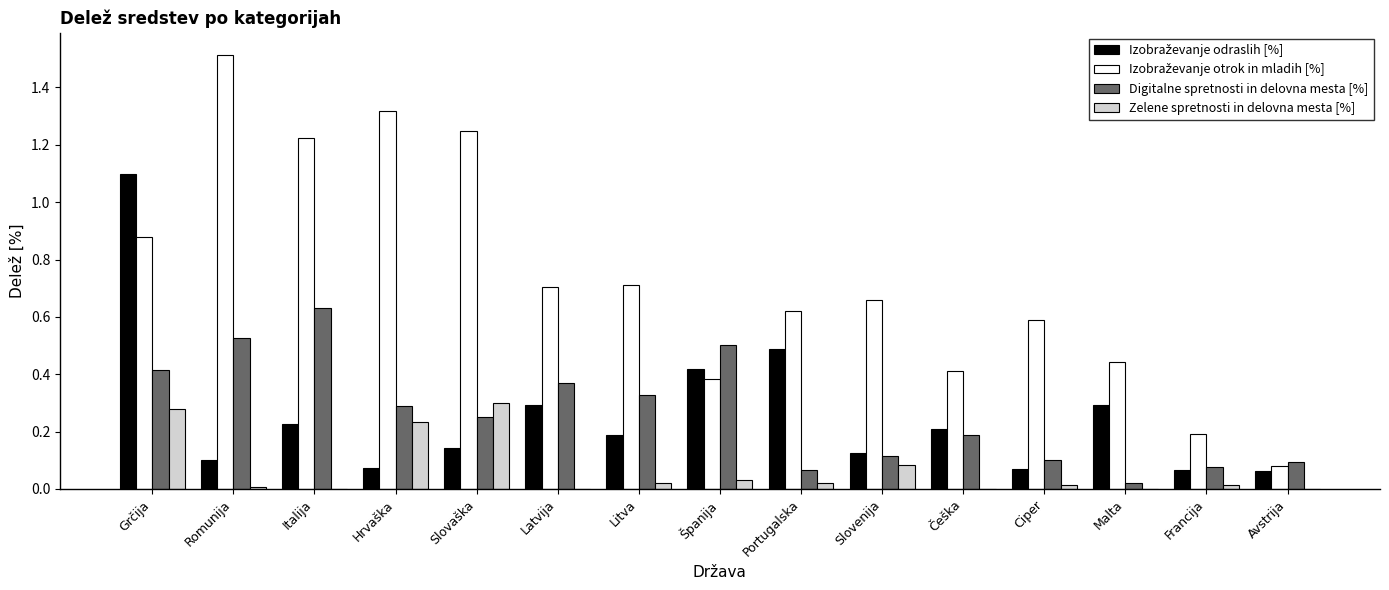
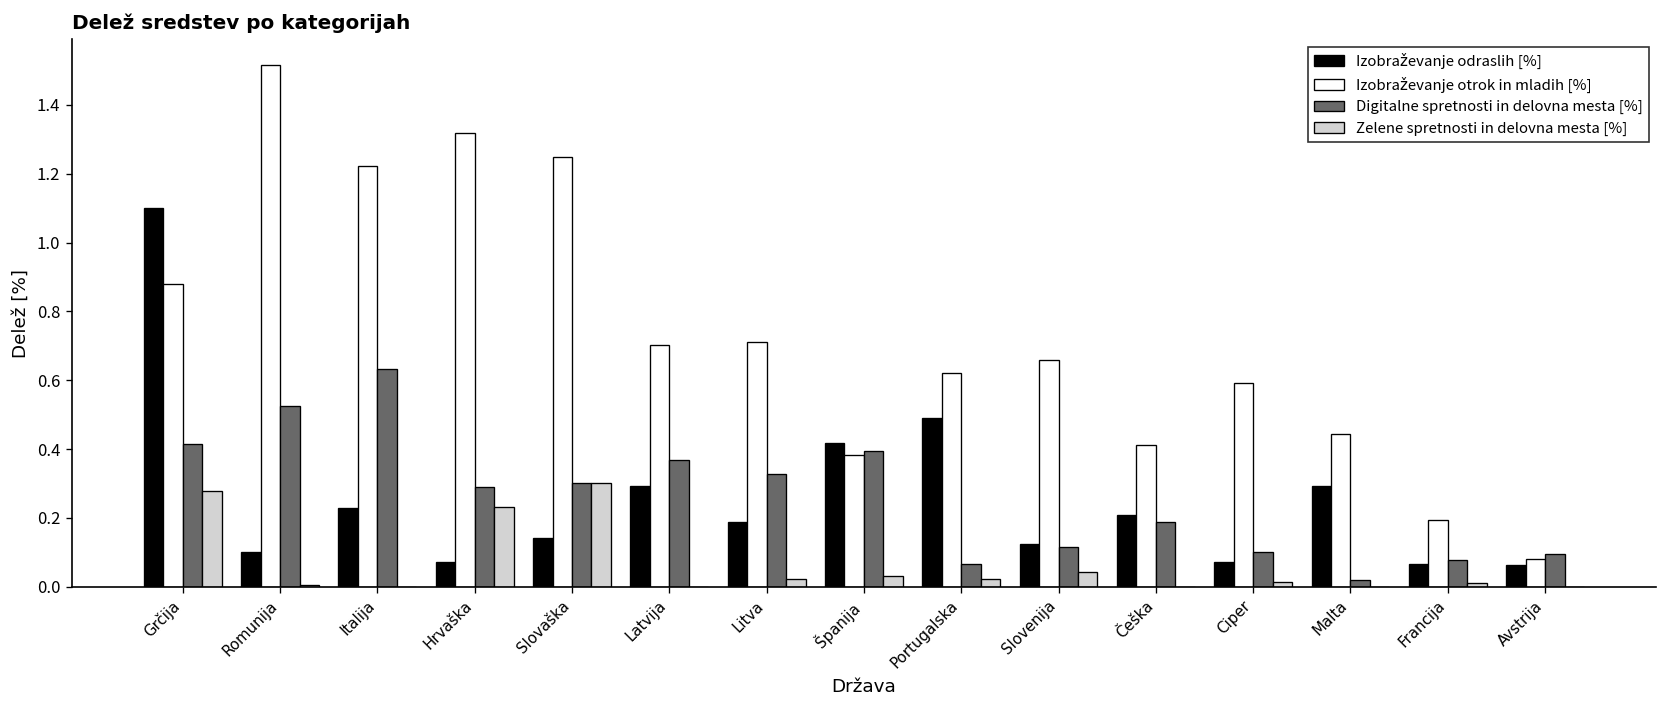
Digitalne spretnosti in delovna mesta [%], Slovaška: 0.25 -> 0.30
Digitalne spretnosti in delovna mesta [%], Španija: 0.50 -> 0.39
Zelene spretnosti in delovna mesta [%], Slovenija: 0.08 -> 0.04
